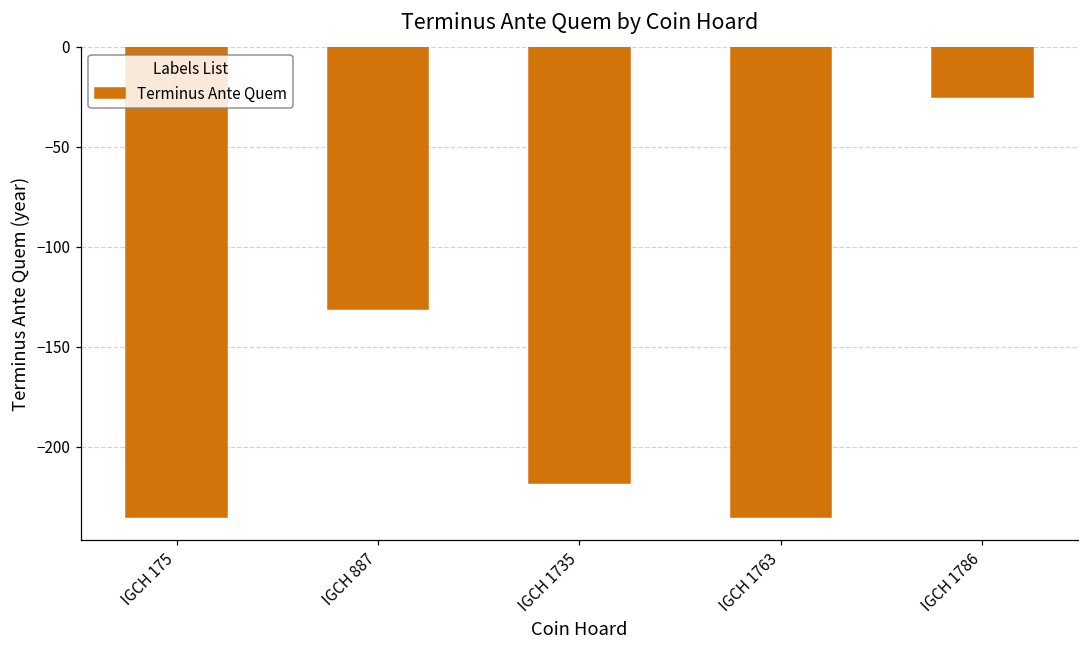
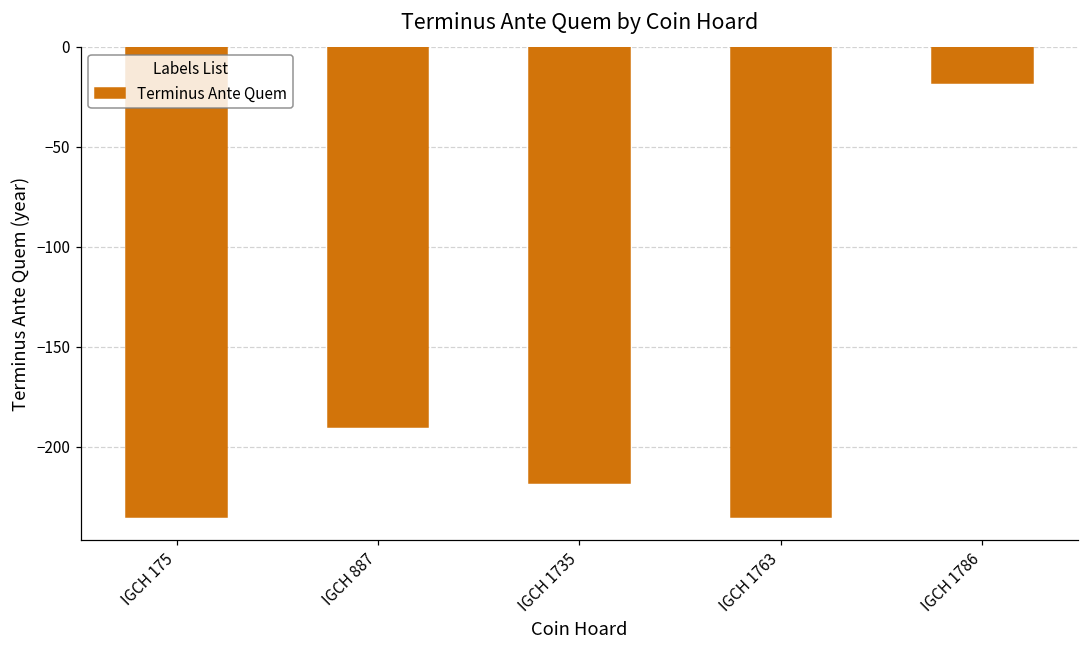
IGCH 887: -131 -> -190
IGCH 1786: -25 -> -18
